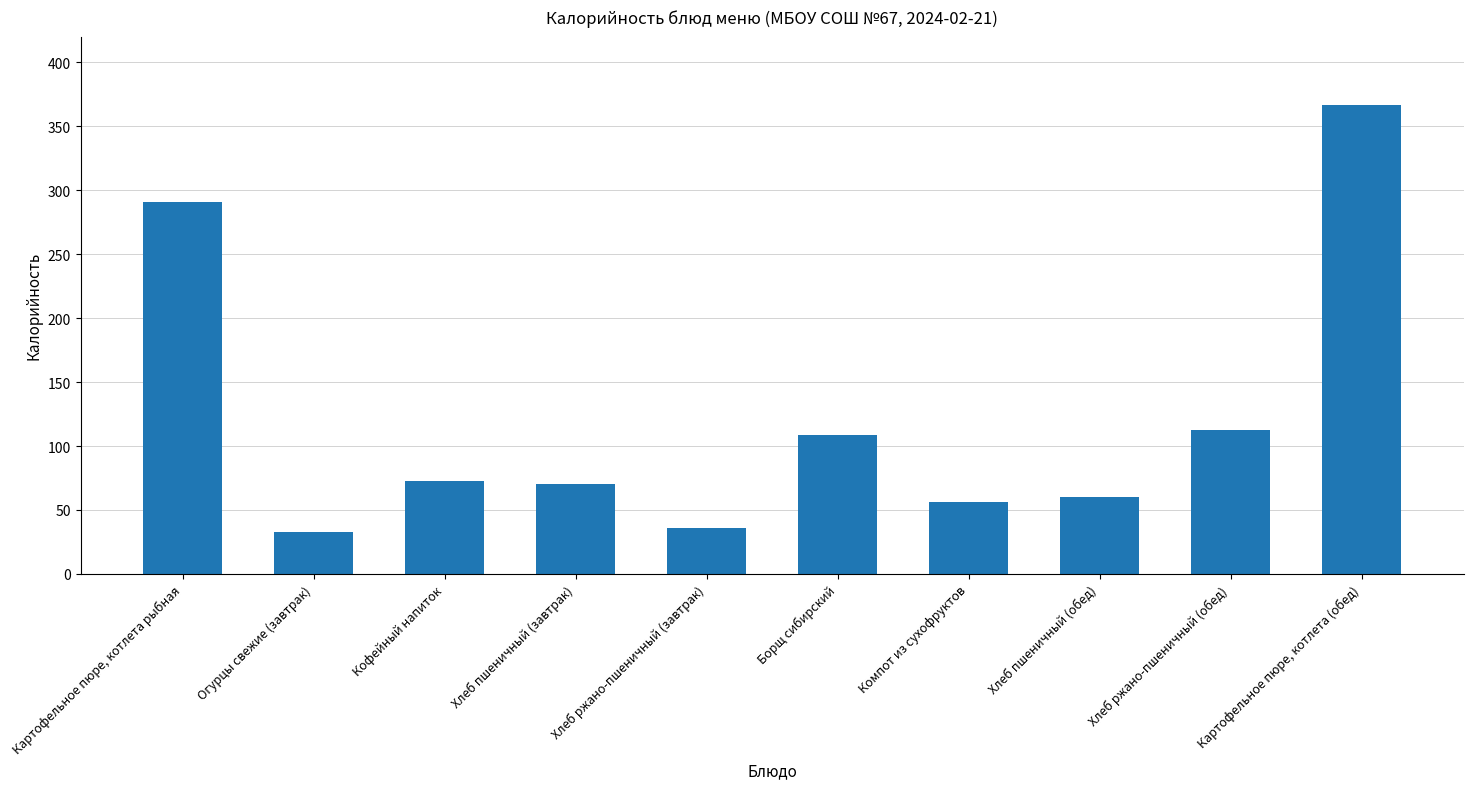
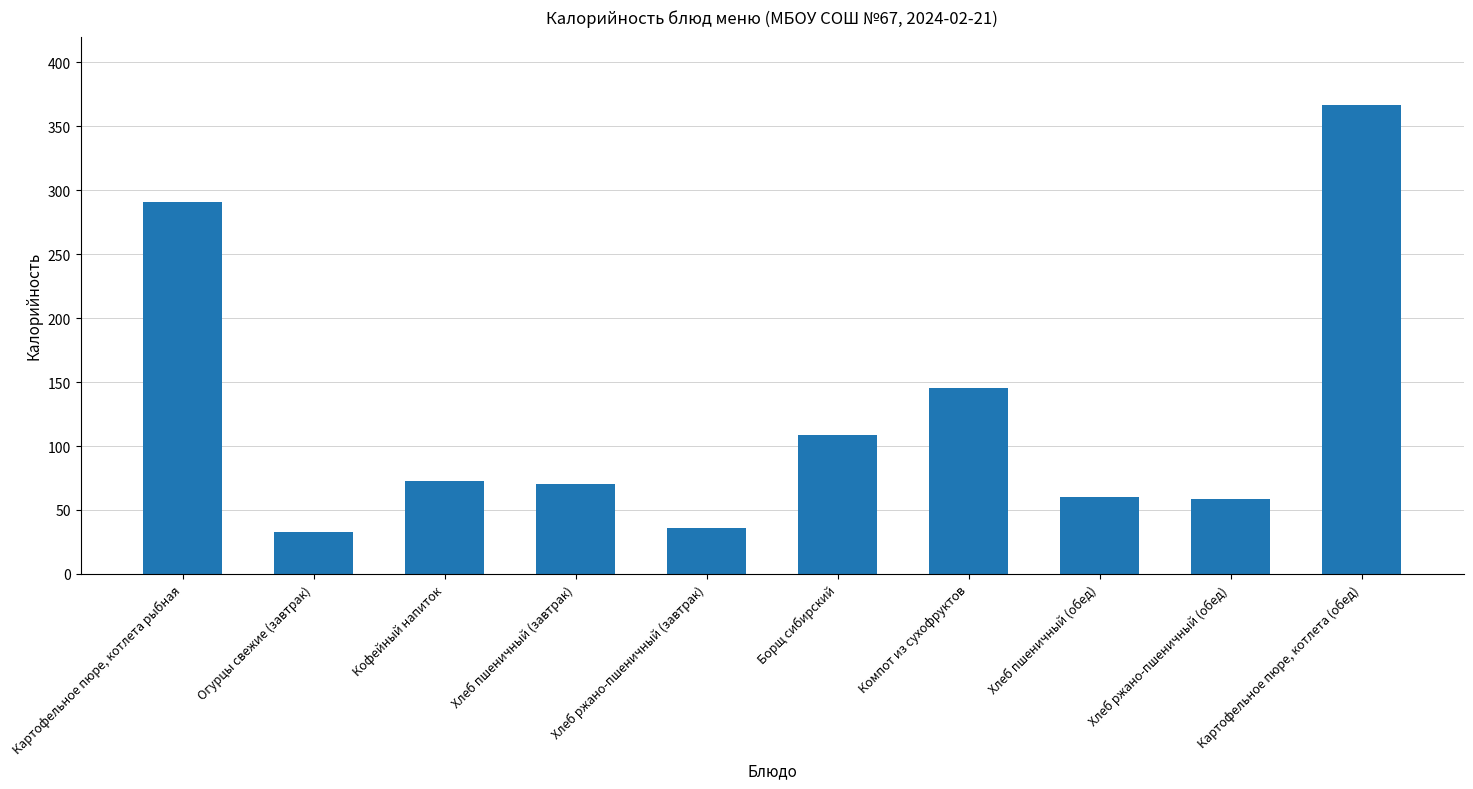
Компот из сухофруктов: 56 -> 145
Хлеб ржано-пшеничный (обед): 112 -> 59
